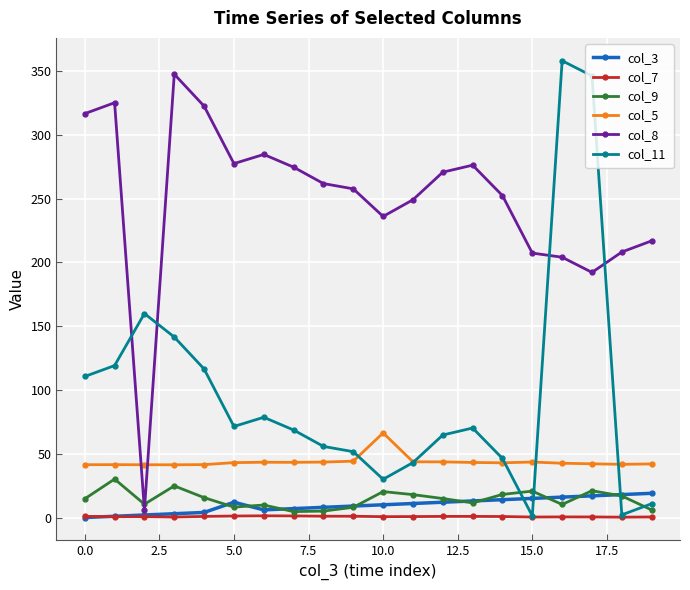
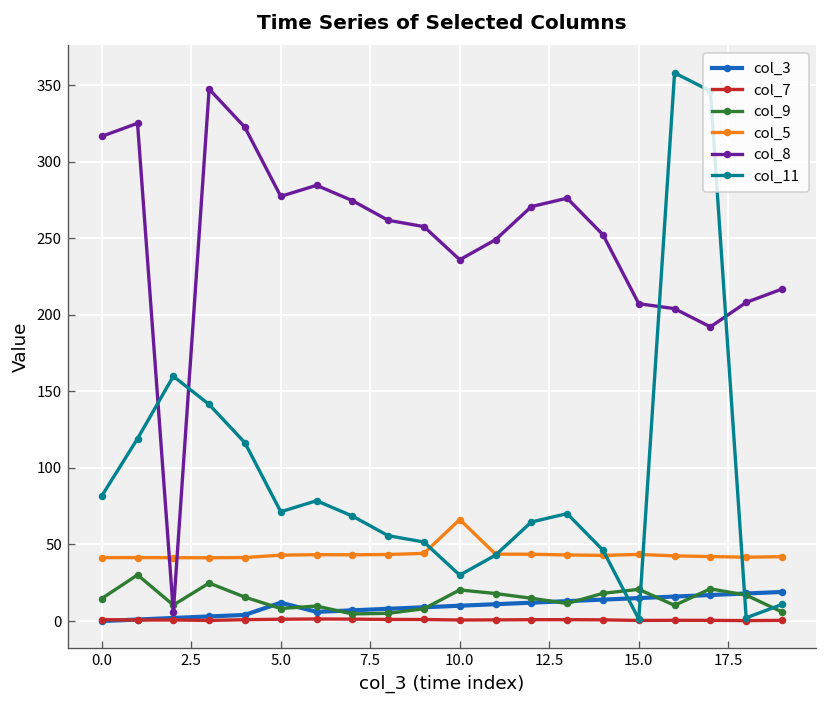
col_11, 0.0: 111 -> 82
